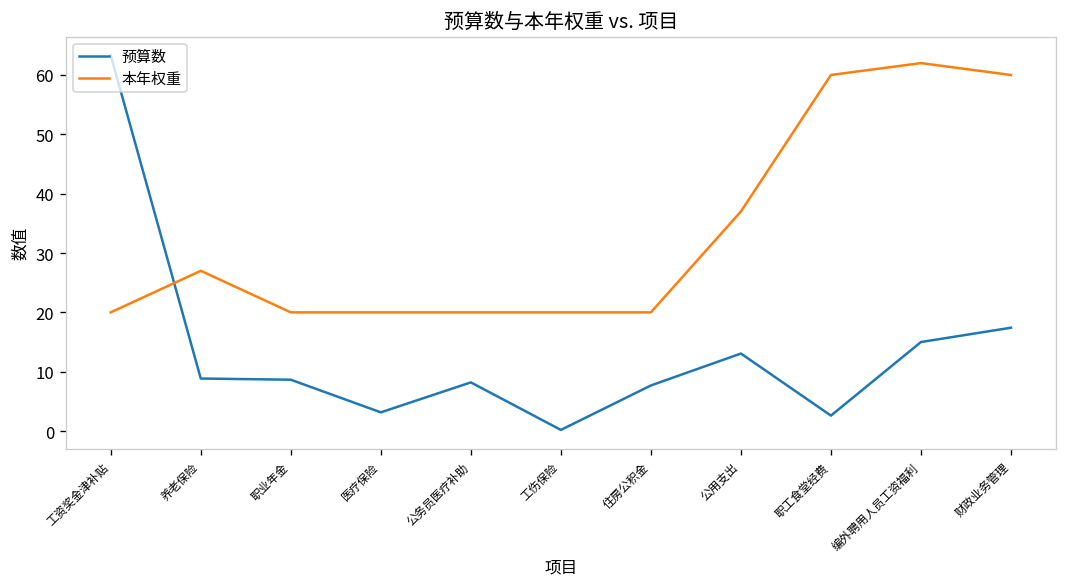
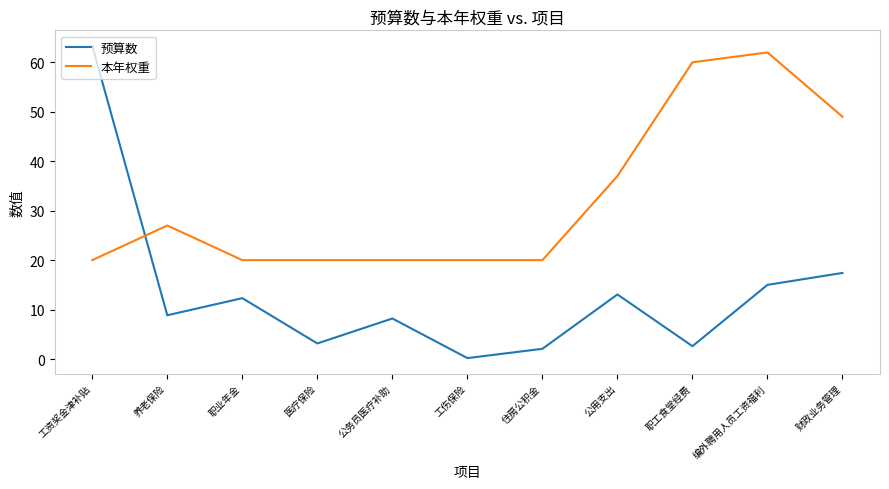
预算数, 职业年金: 9 -> 12
预算数, 住房公积金: 8 -> 2
本年权重, 财政业务管理: 60 -> 49
